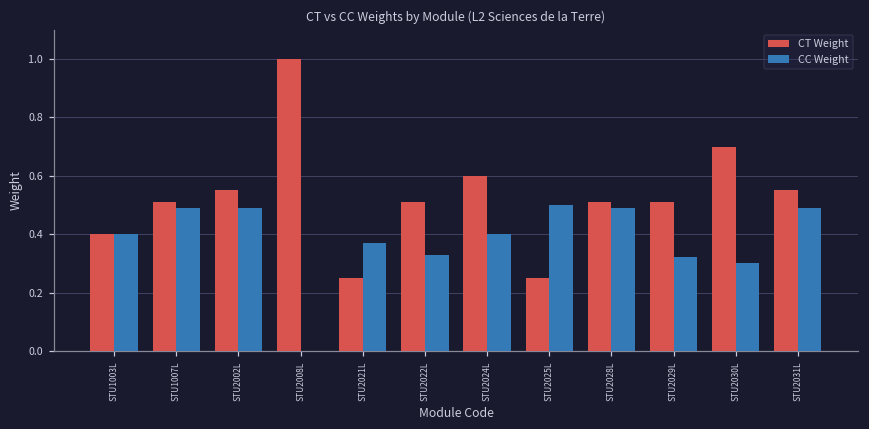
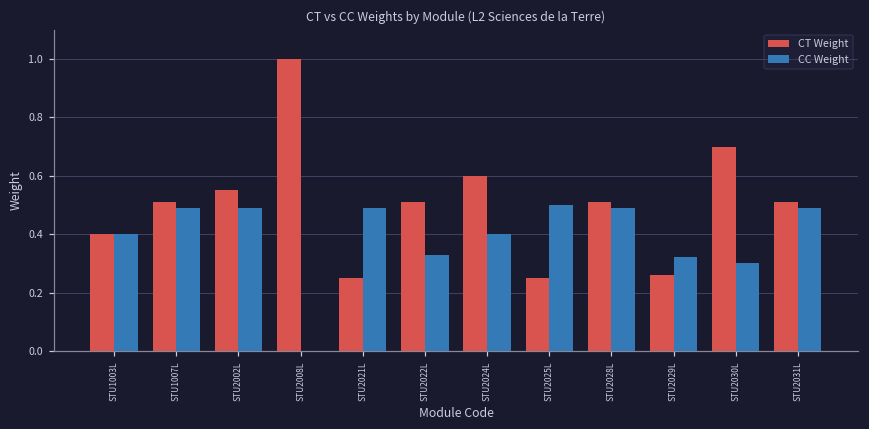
CC Weight, STU2021L: 0.37 -> 0.49
CT Weight, STU2029L: 0.51 -> 0.26
CT Weight, STU2031L: 0.55 -> 0.51
